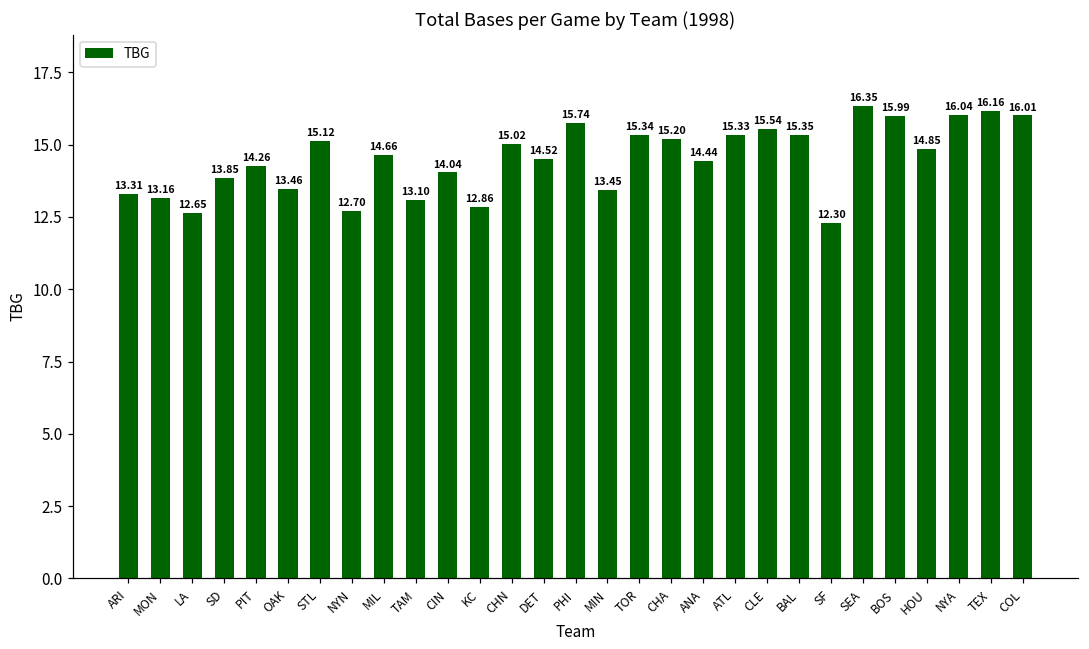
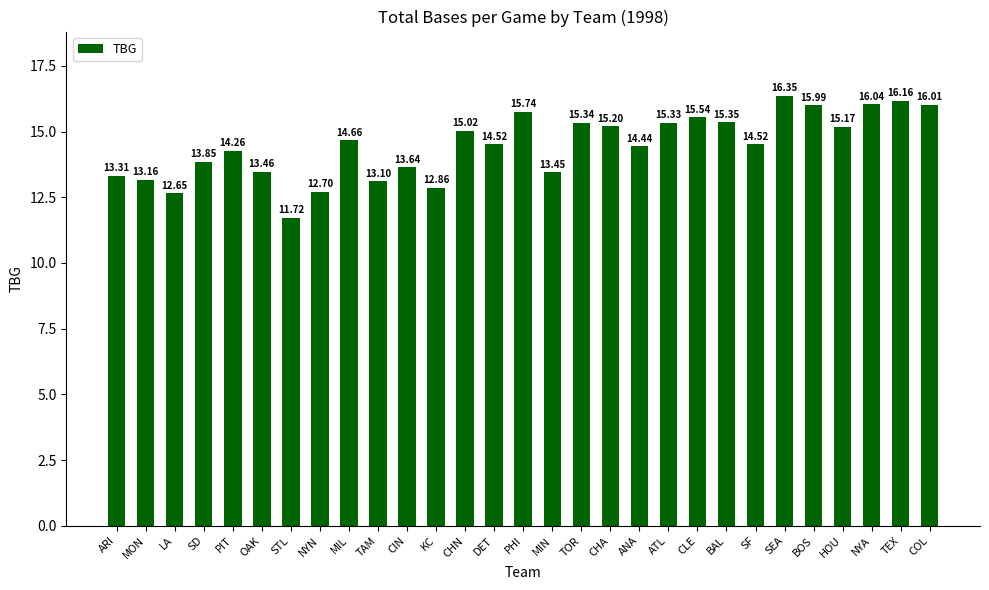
STL: 15.12 -> 11.72
CIN: 14.04 -> 13.64
SF: 12.30 -> 14.52
HOU: 14.85 -> 15.17
